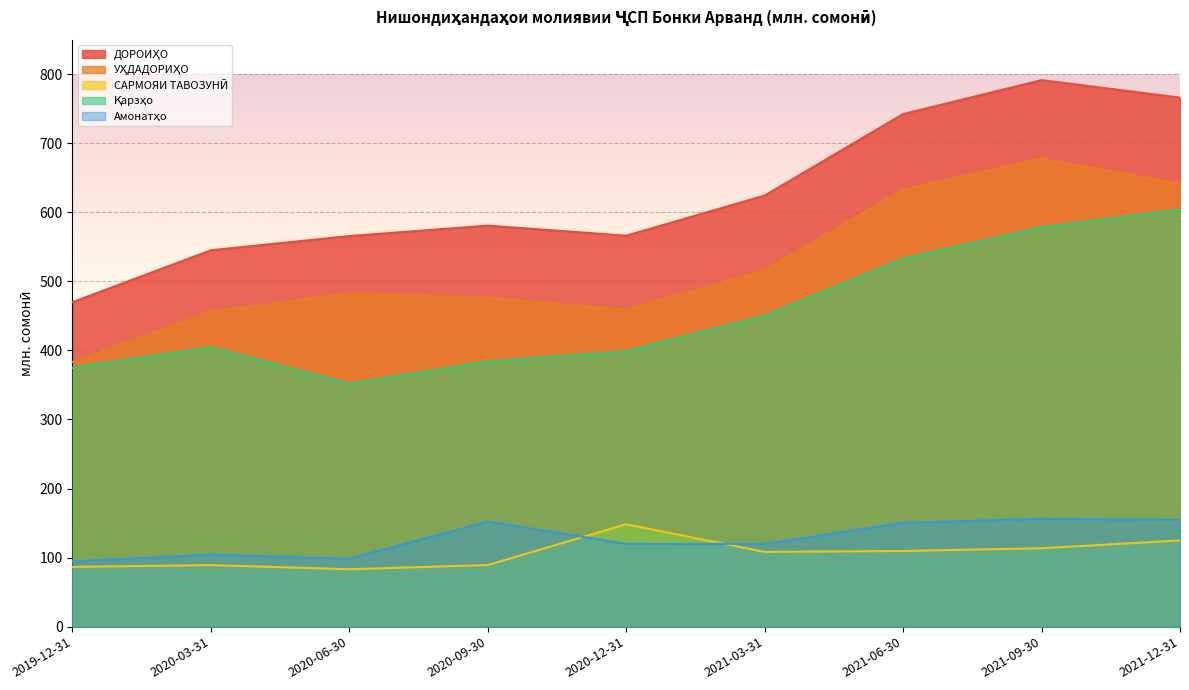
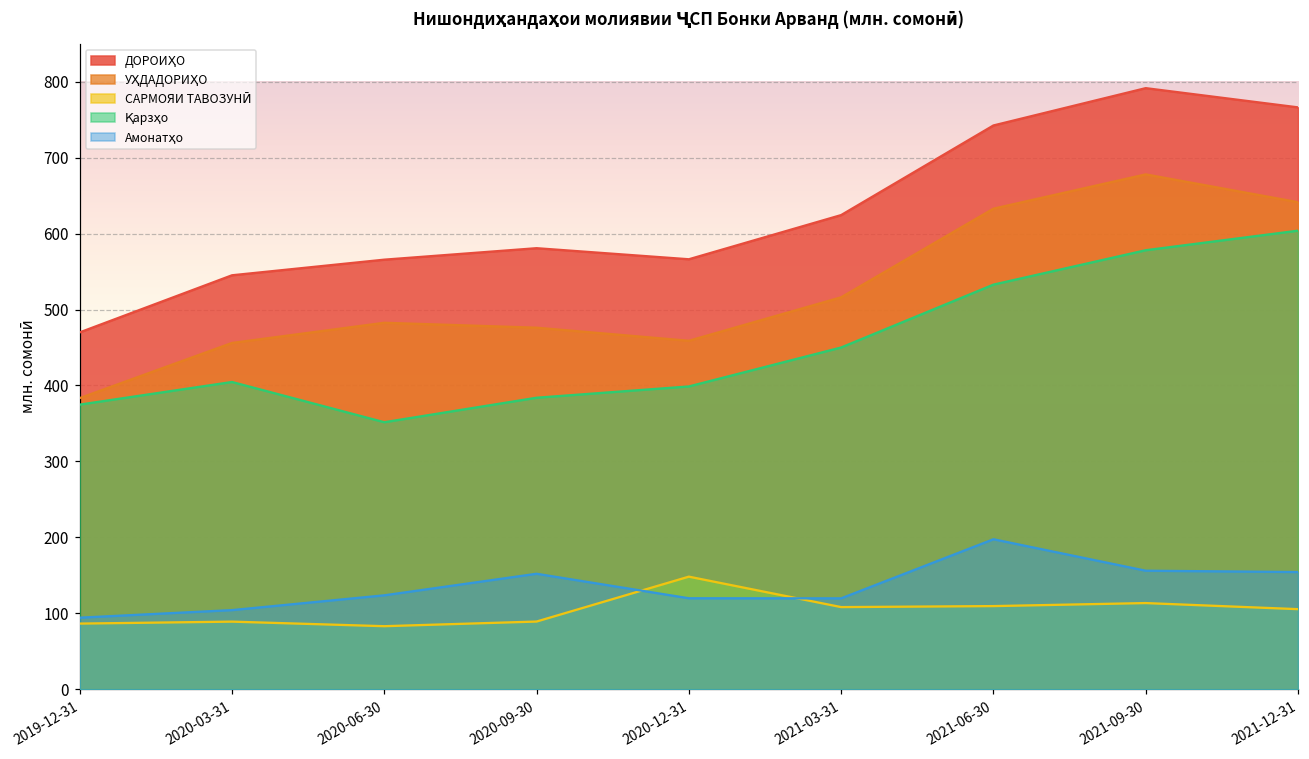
Амонатҳо, 2020-06-30: 100 -> 120
Амонатҳо, 2021-06-30: 150 -> 200
САРМОЯИ ТАВОЗУНӢ, 2021-12-31: 120 -> 110
